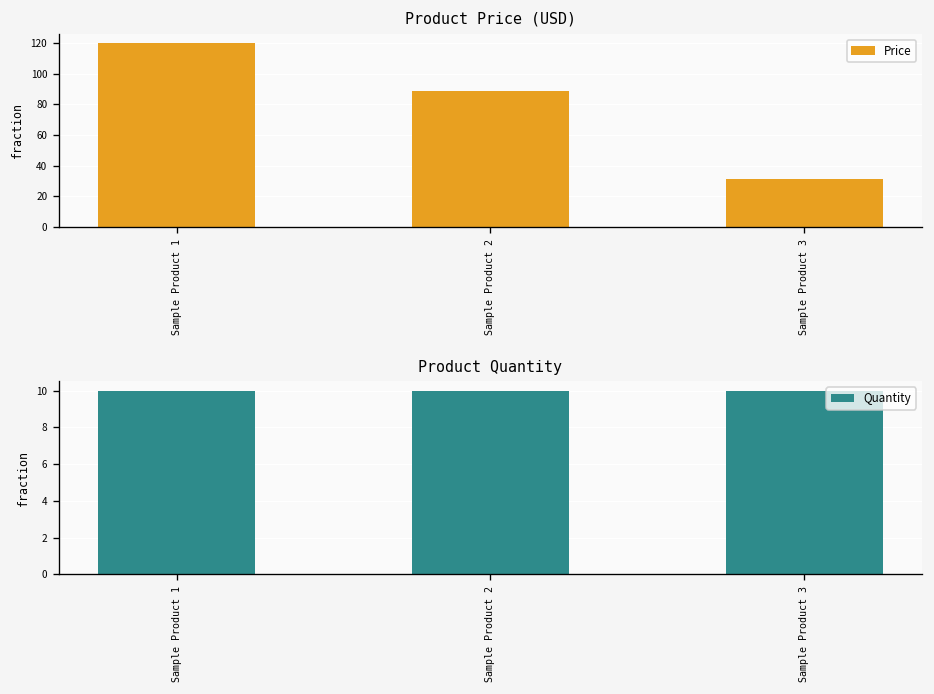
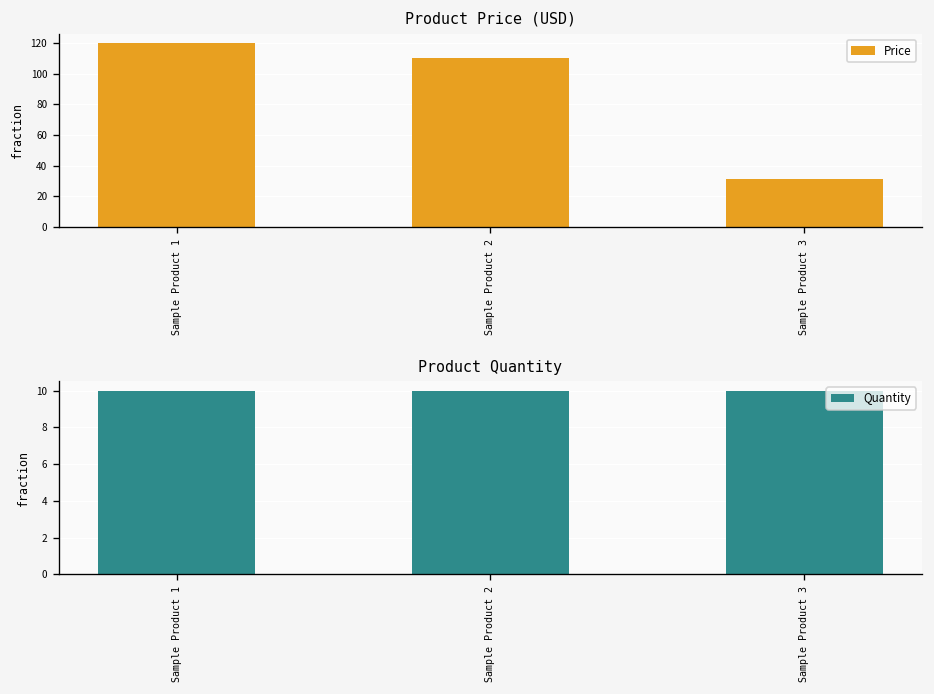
Product Price (USD), Sample Product 2: 89 -> 110
